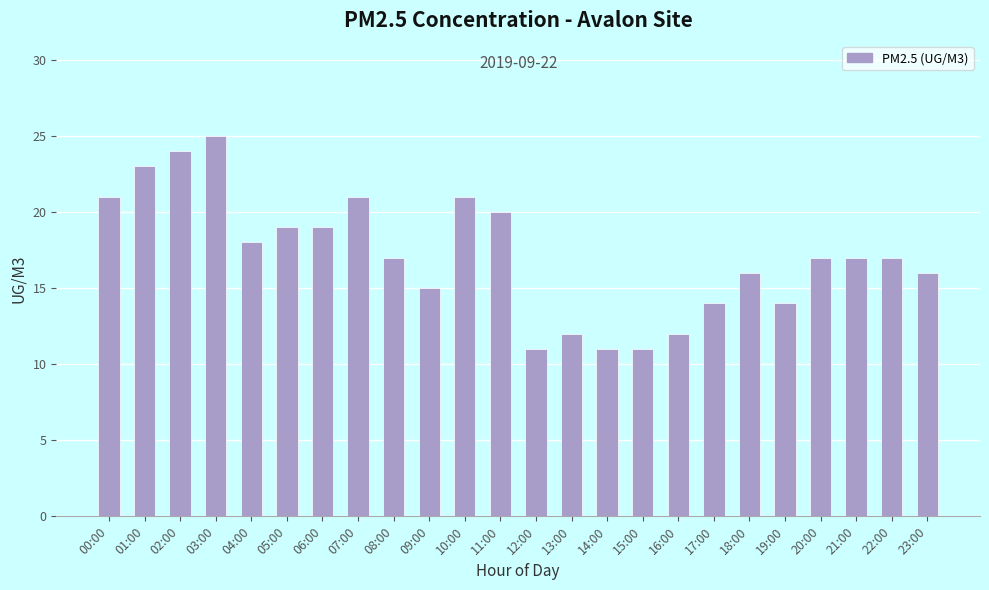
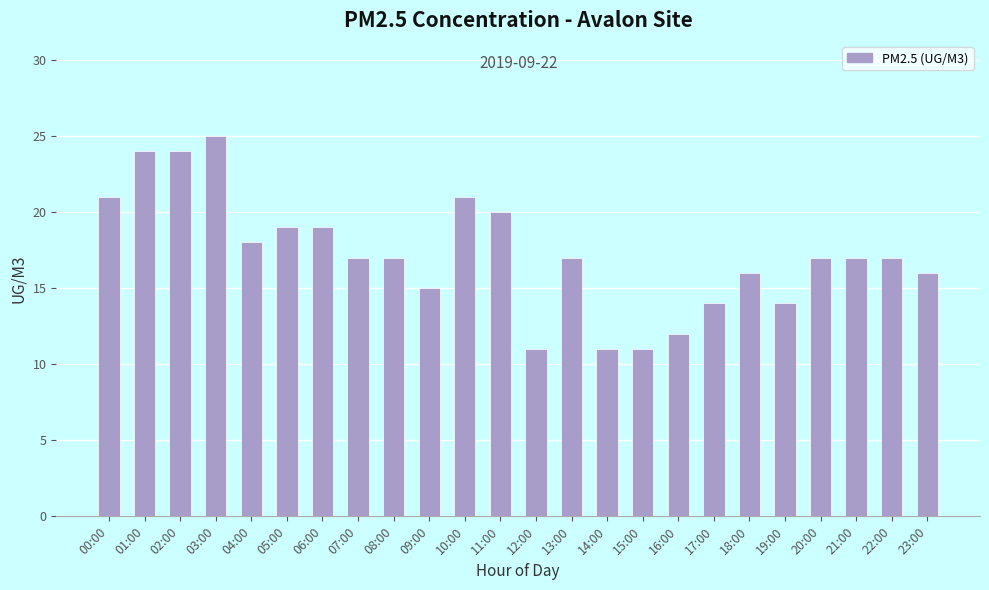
01:00: 23 -> 24
07:00: 21 -> 17
13:00: 12 -> 17
